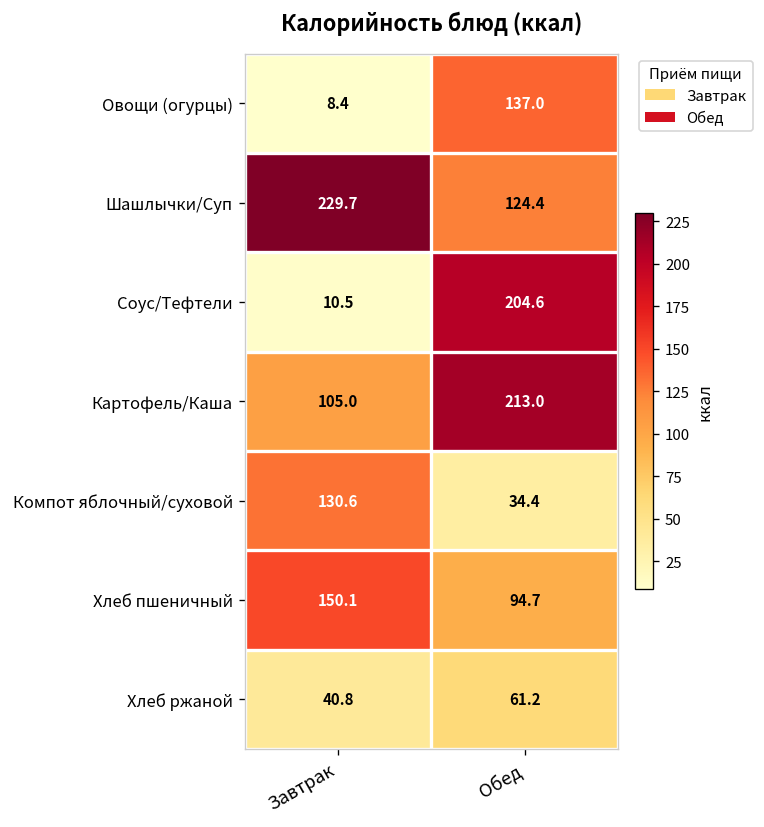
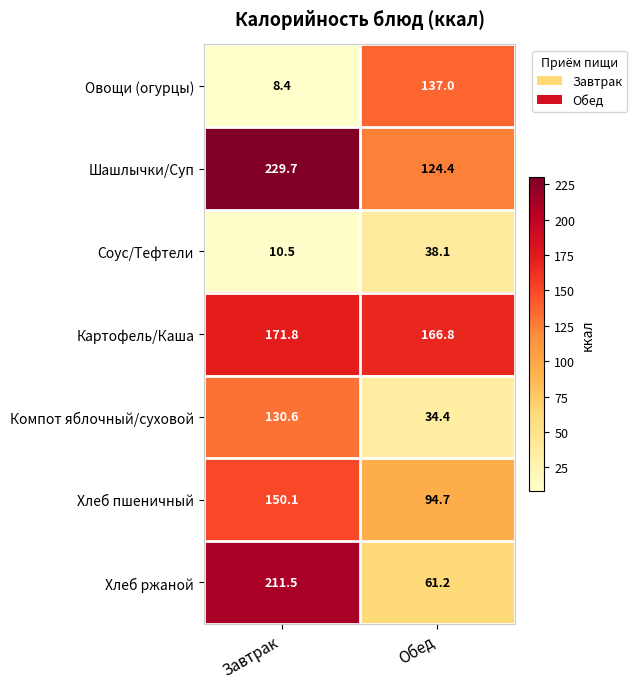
Соус/Тефтели, Обед: 204.6 -> 38.1
Картофель/Каша, Завтрак: 105.0 -> 171.8
Картофель/Каша, Обед: 213.0 -> 166.8
Хлеб ржаной, Завтрак: 40.8 -> 211.5
